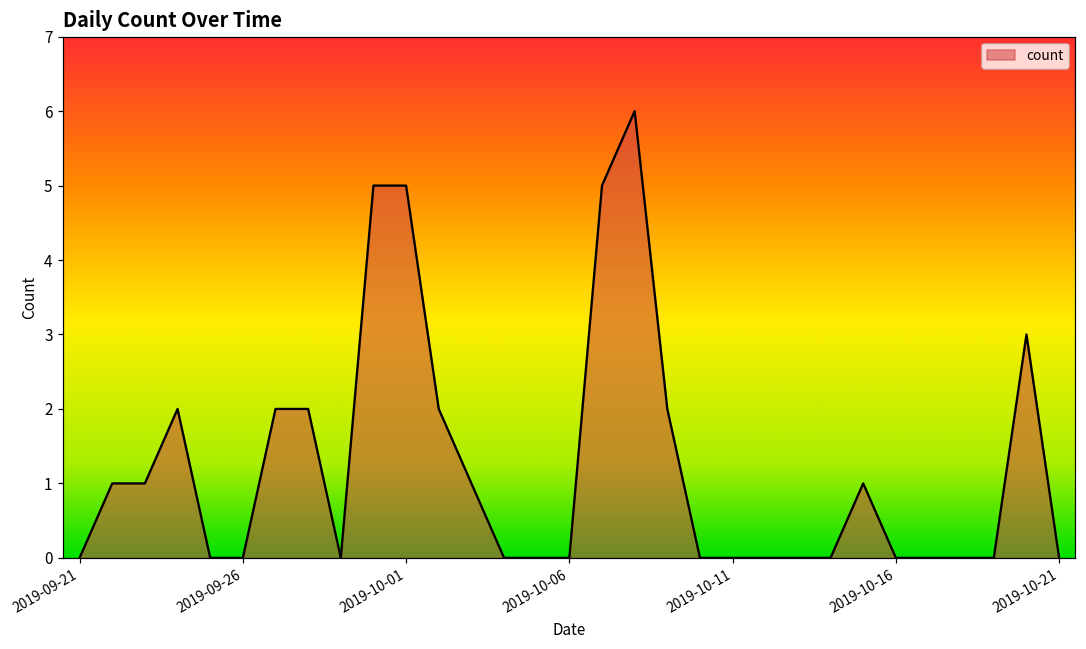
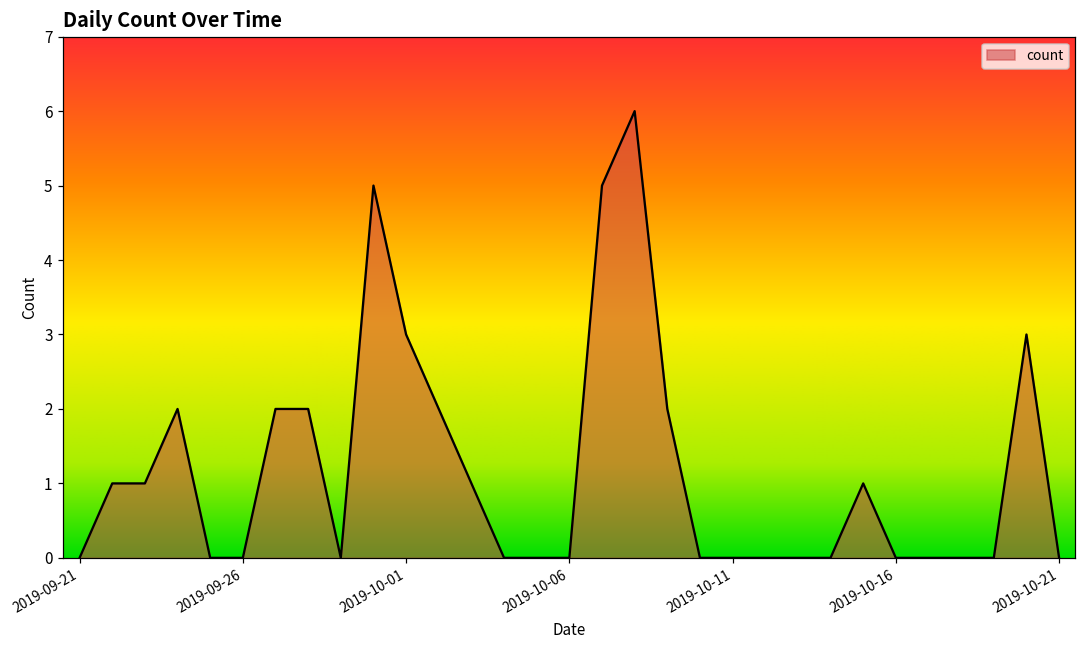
2019-10-01: 5 -> 3
